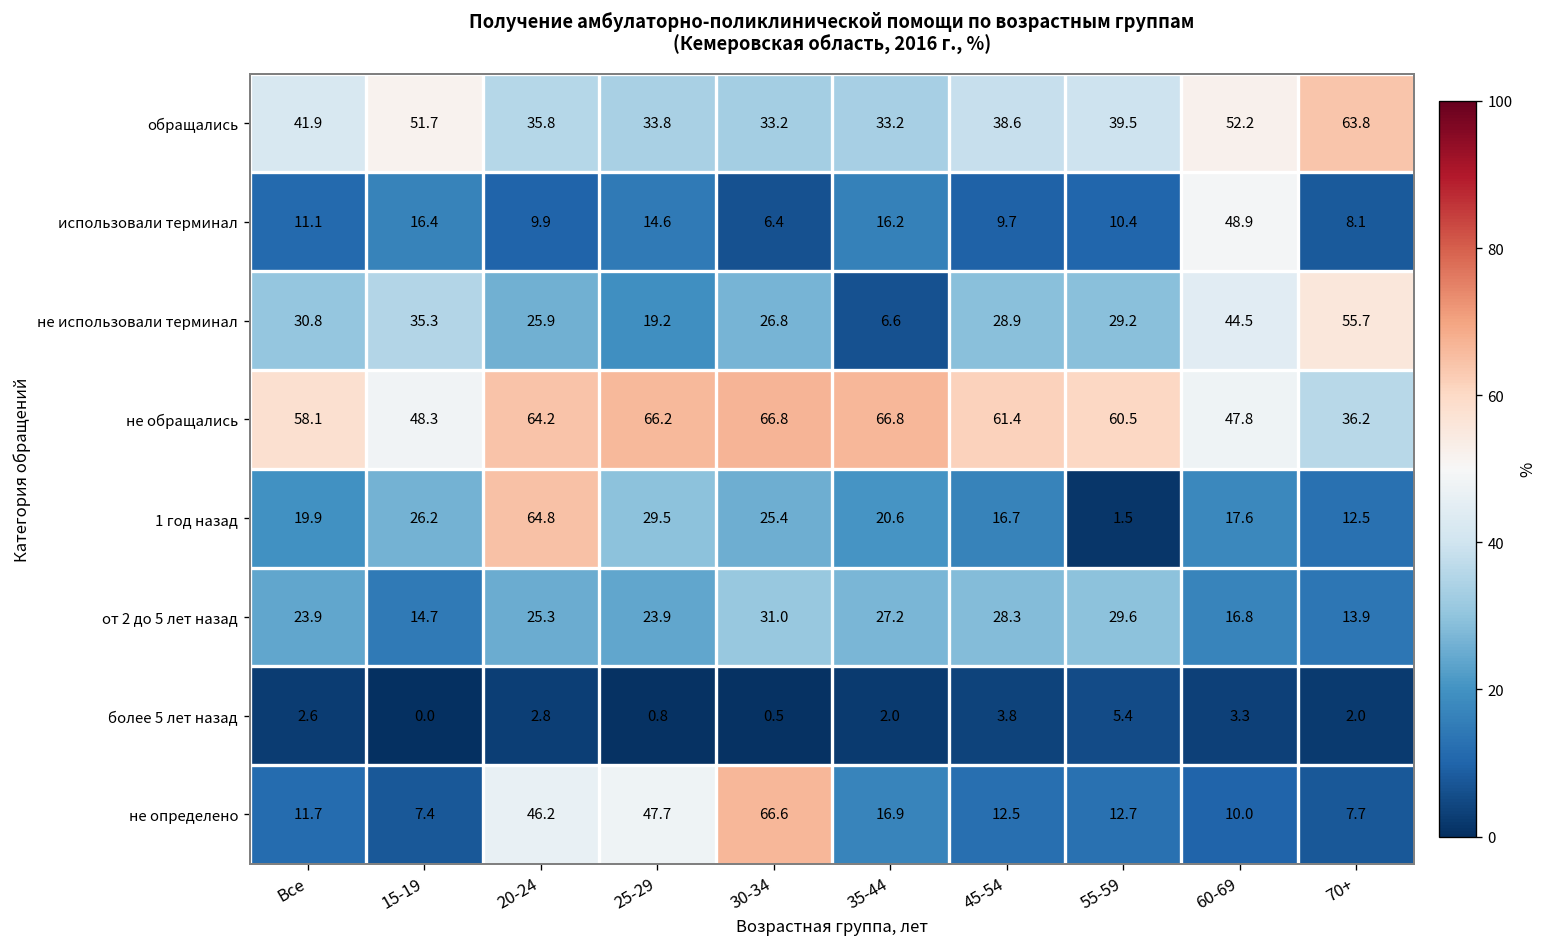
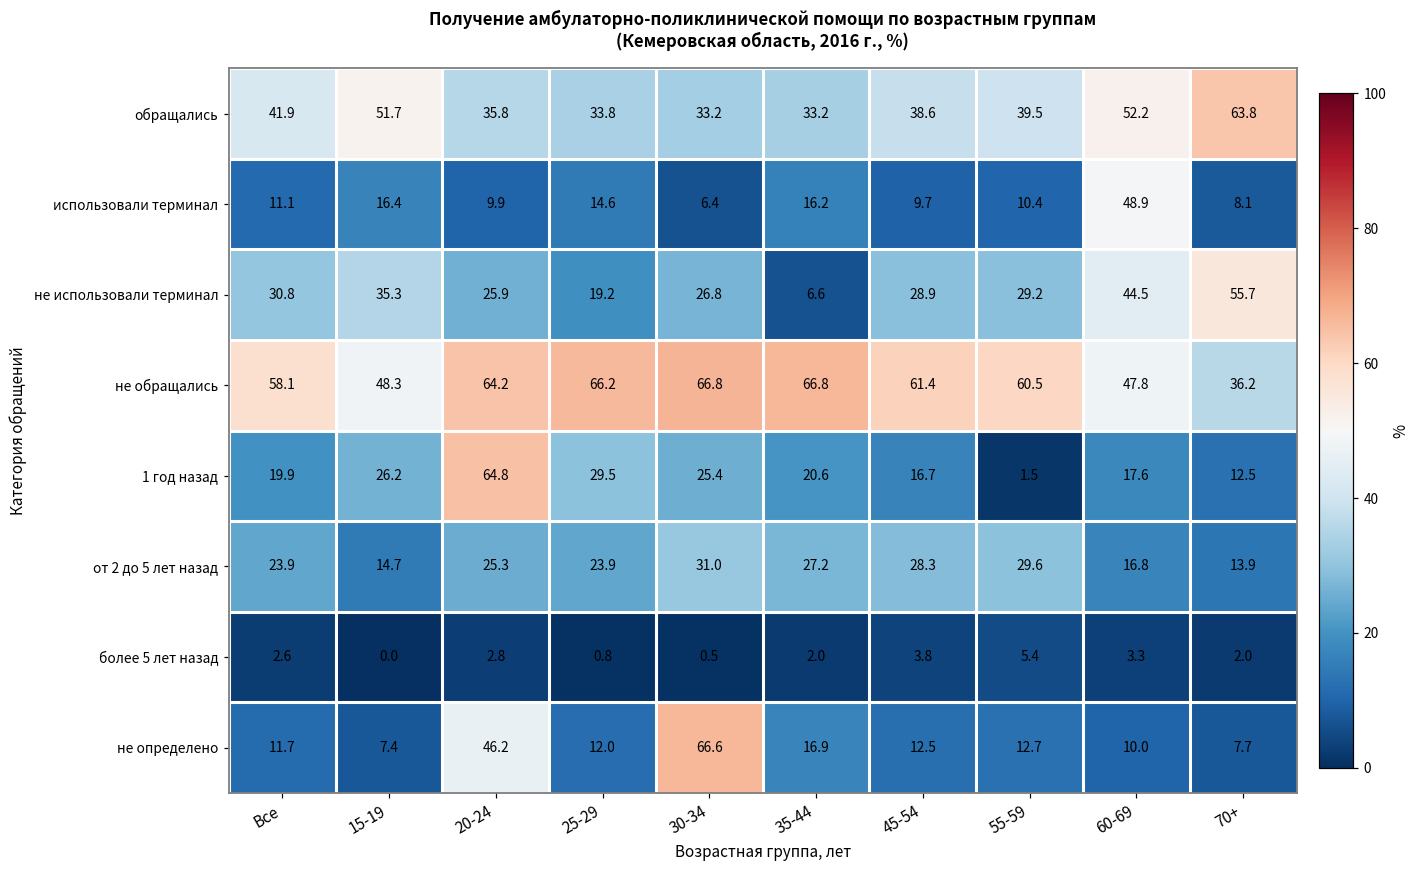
не определено, 25-29: 47.7 -> 12.0
